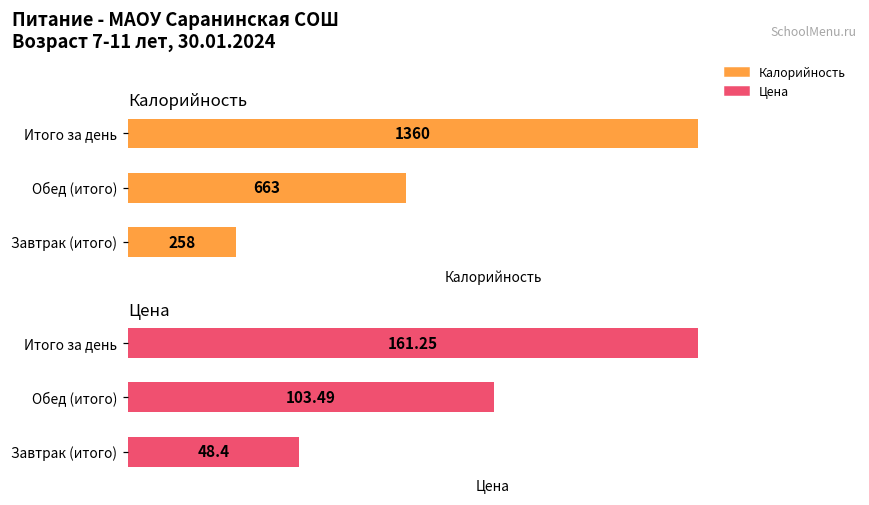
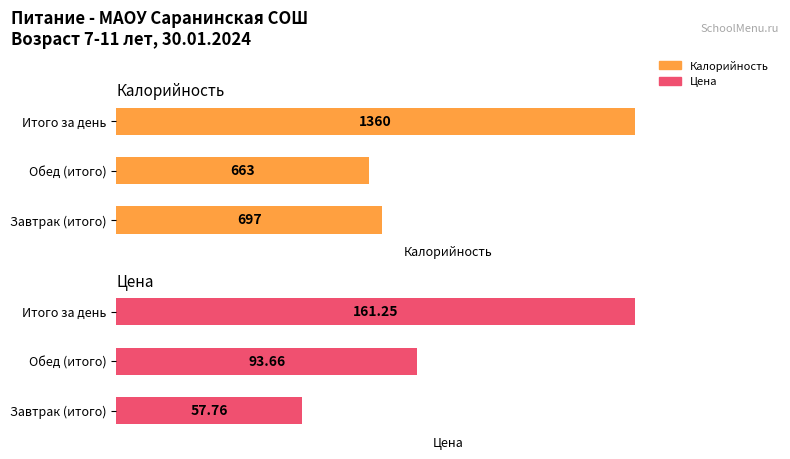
Калорийность, Завтрак (итого): 258 -> 697
Цена, Обед (итого): 103.49 -> 93.66
Цена, Завтрак (итого): 48.4 -> 57.76
